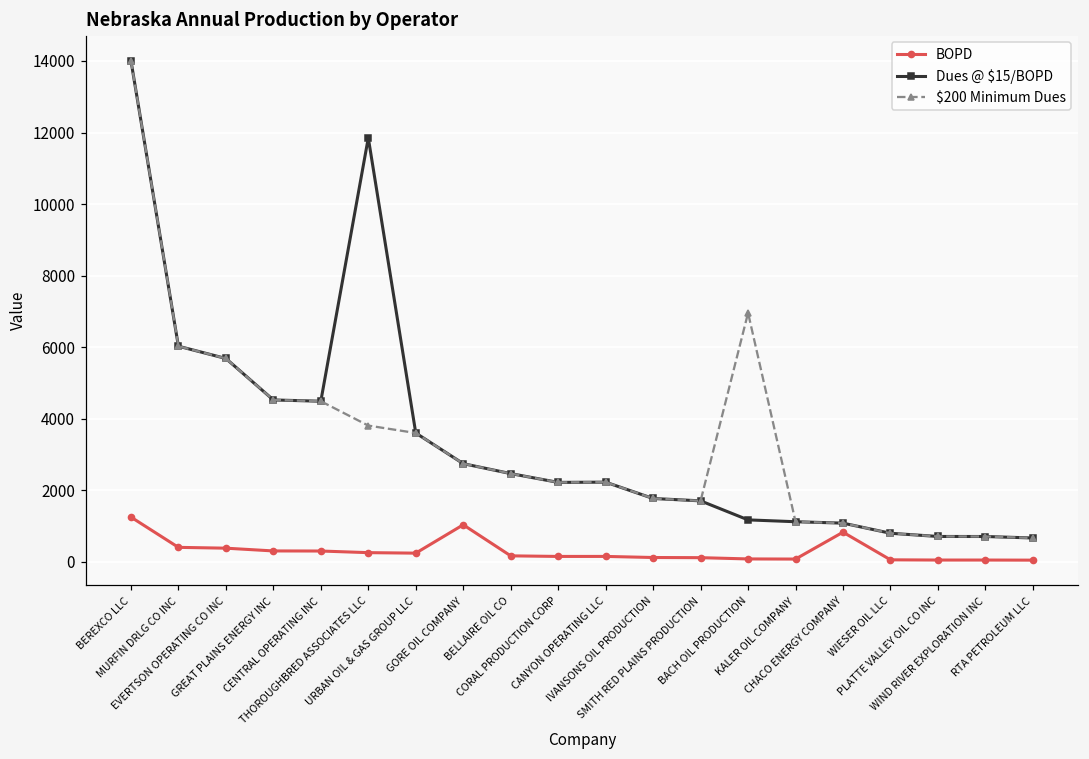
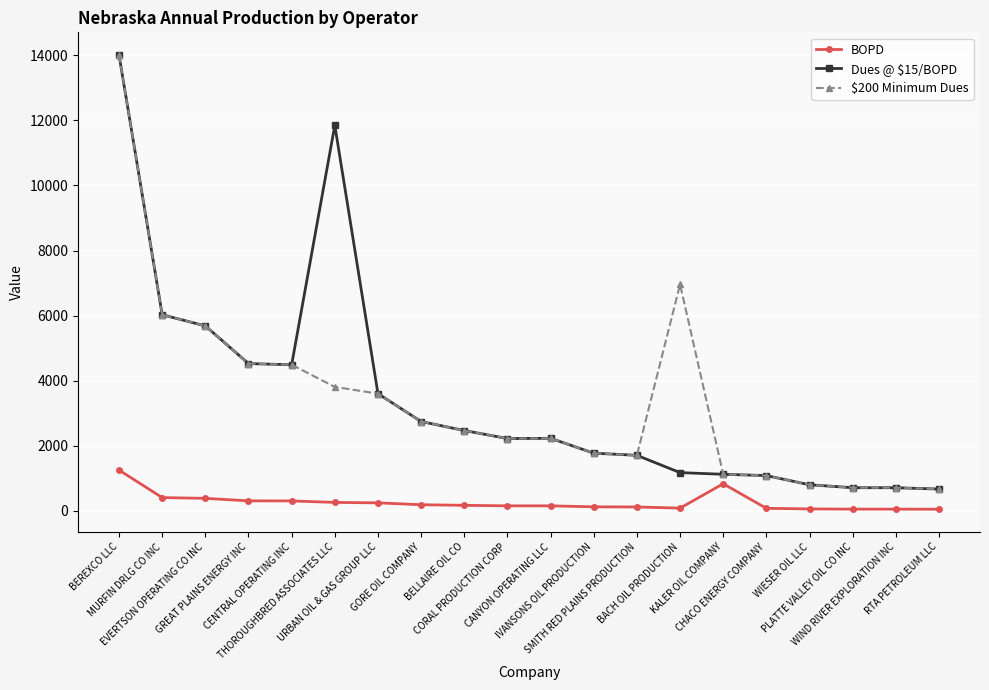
BOPD, GORE OIL COMPANY: 1000 -> 200
BOPD, KALER OIL COMPANY: 100 -> 800
BOPD, CHACO ENERGY COMPANY: 800 -> 100
